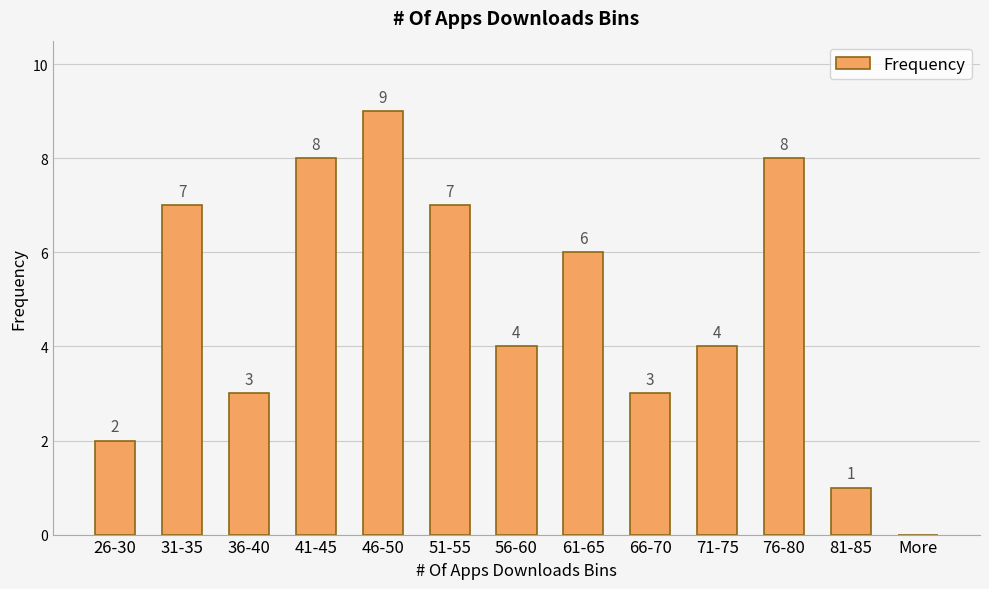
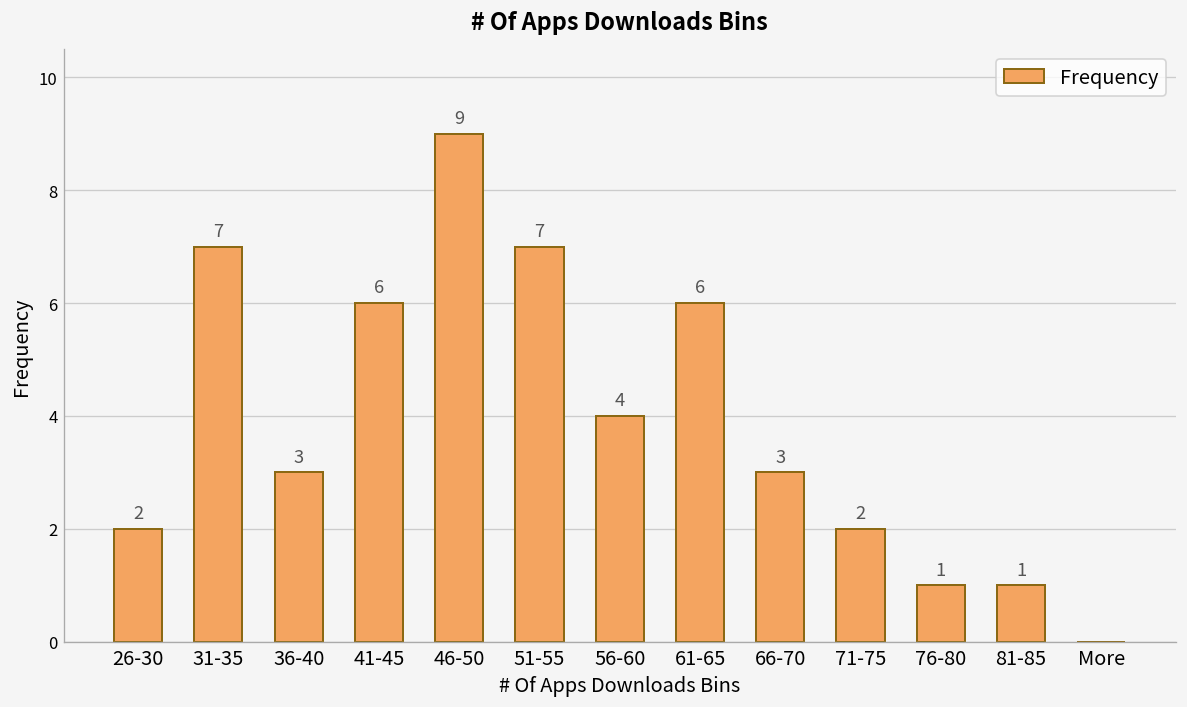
41-45: 8 -> 6
71-75: 4 -> 2
76-80: 8 -> 1
